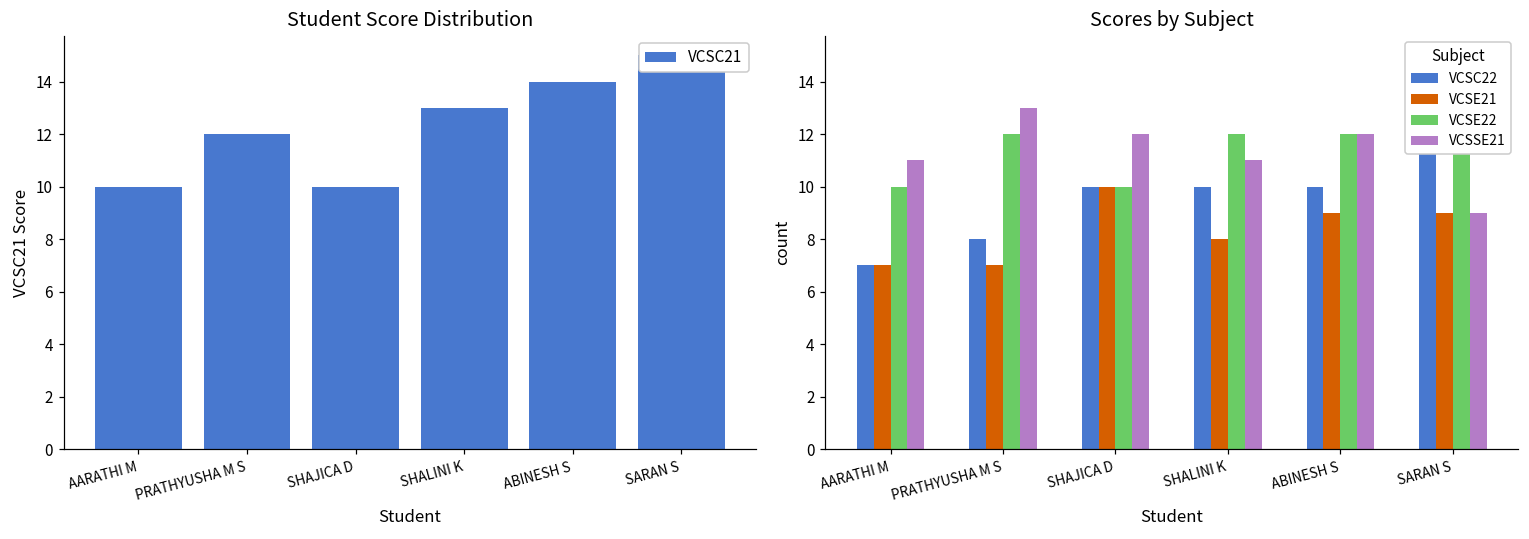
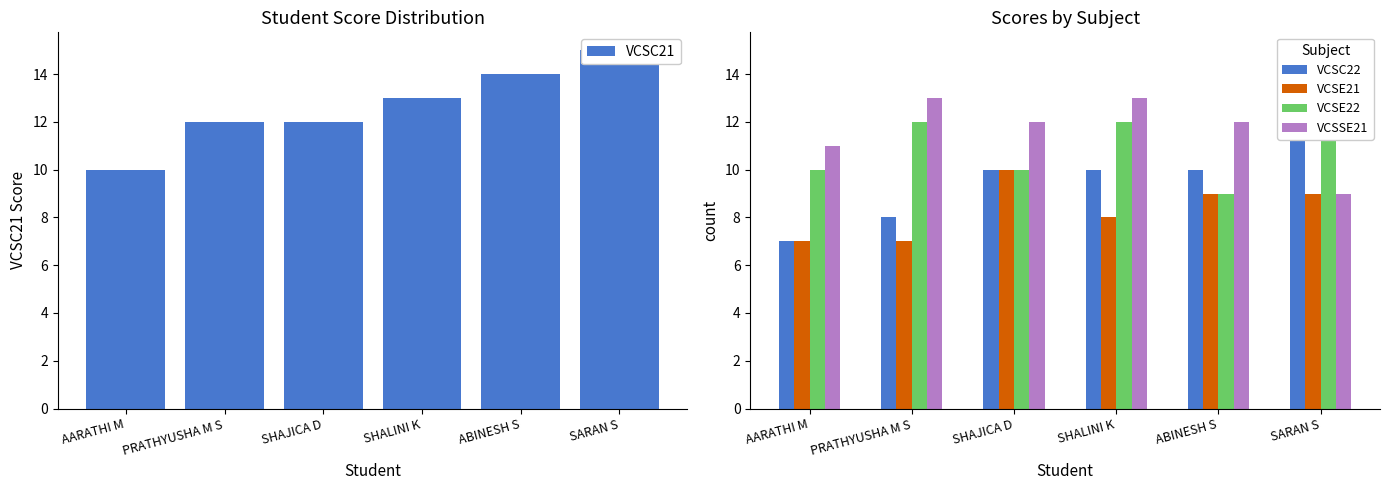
Student Score Distribution, SHAJICA D: 10 -> 12
Scores by Subject, VCSSE21, SHALINI K: 11 -> 13
Scores by Subject, VCSE22, ABINESH S: 12 -> 9
